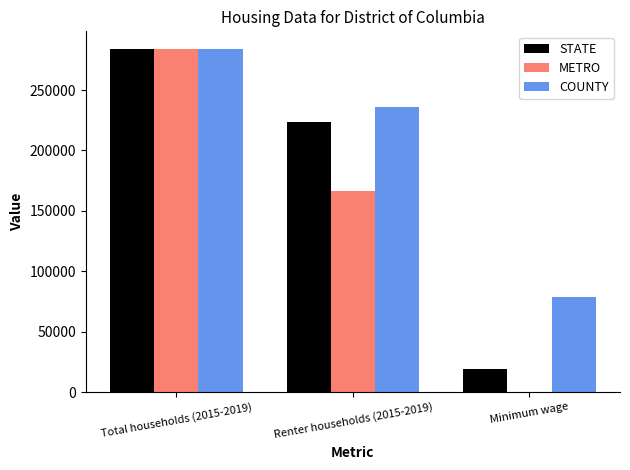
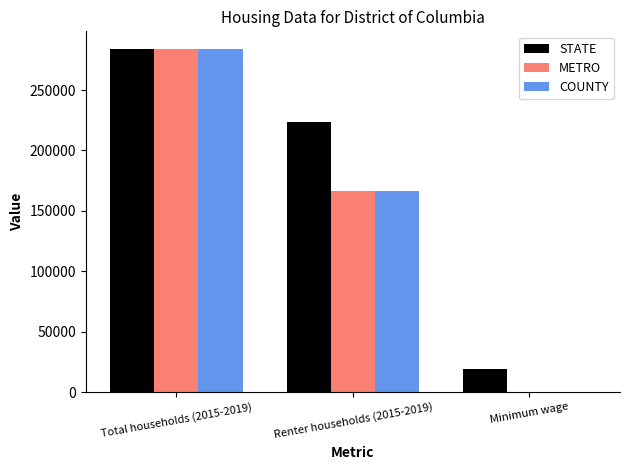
COUNTY, Renter households (2015-2019): 236000 -> 166000
COUNTY, Minimum wage: 79000 -> 0
